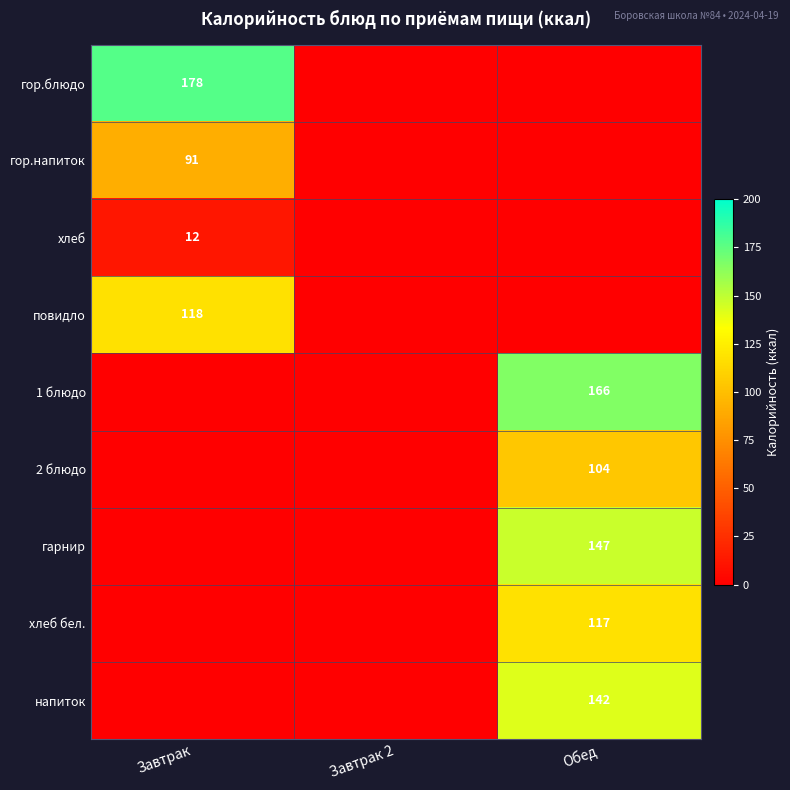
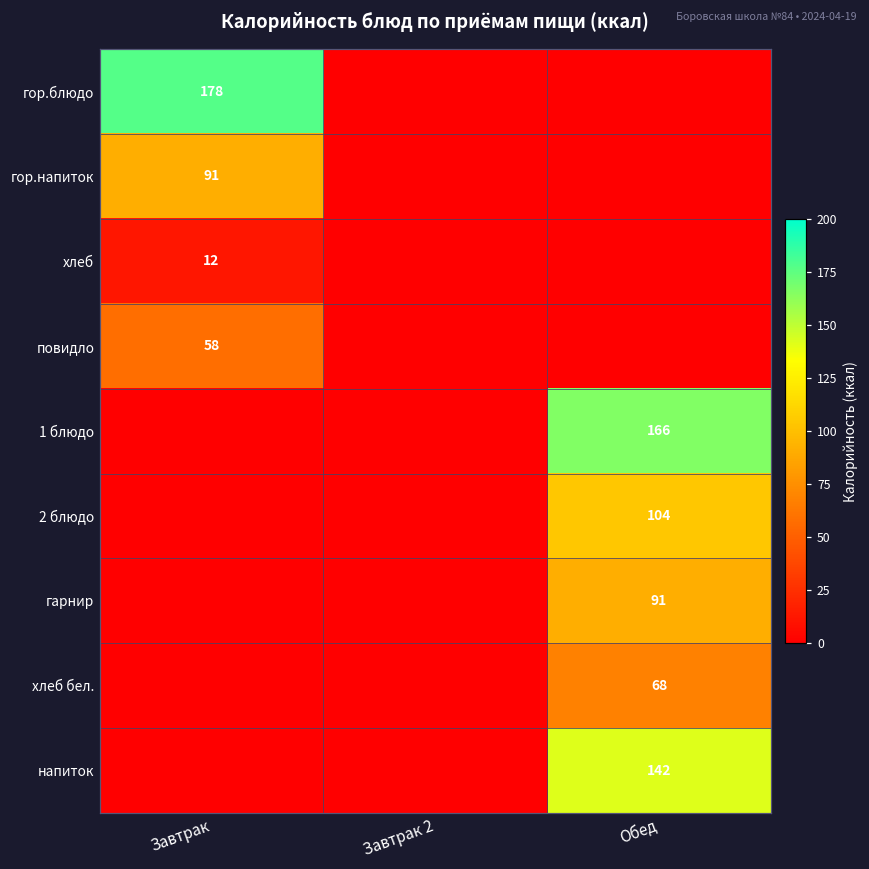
повидло, Завтрак: 118 -> 58
гарнир, Обед: 147 -> 91
хлеб бел., Обед: 117 -> 68
